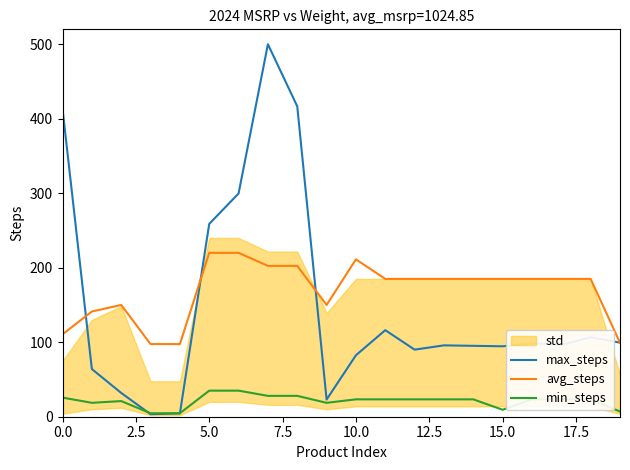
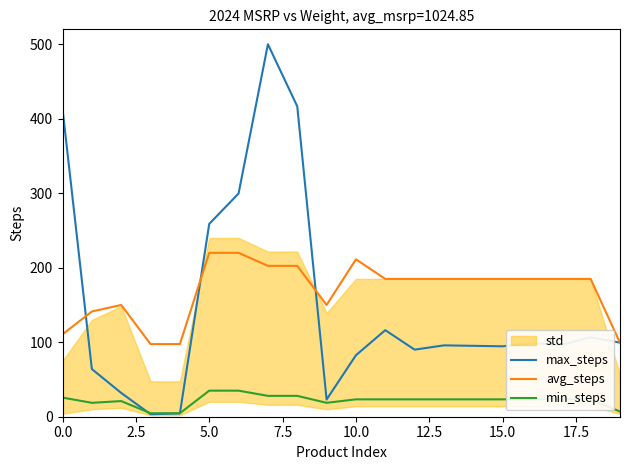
min_steps, 15.0: 10 -> 20
